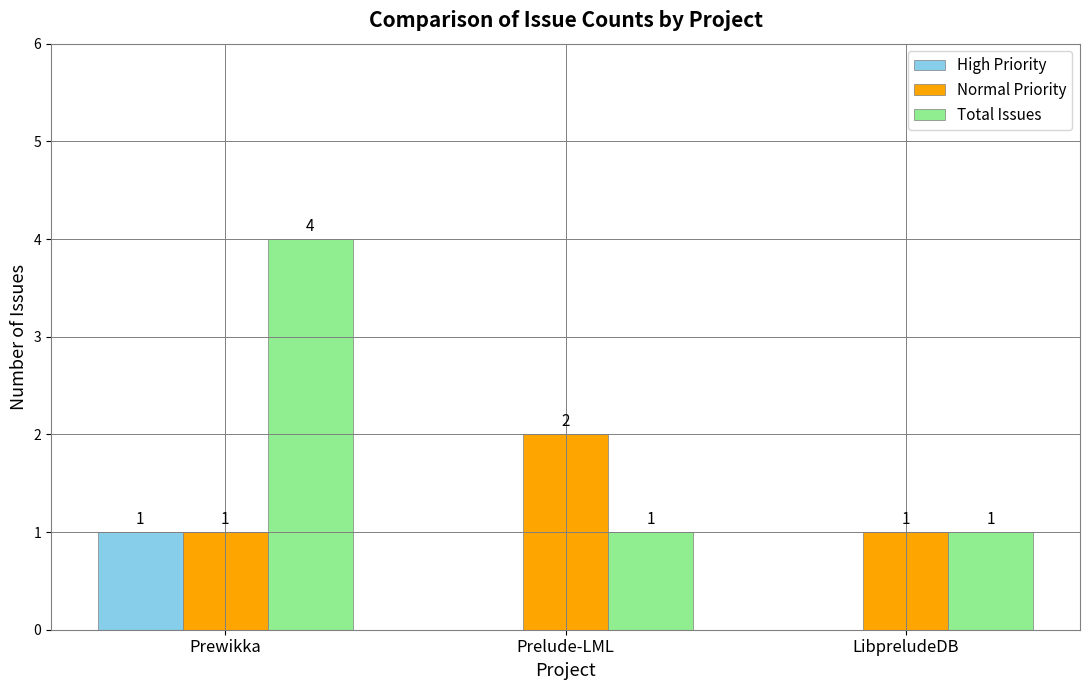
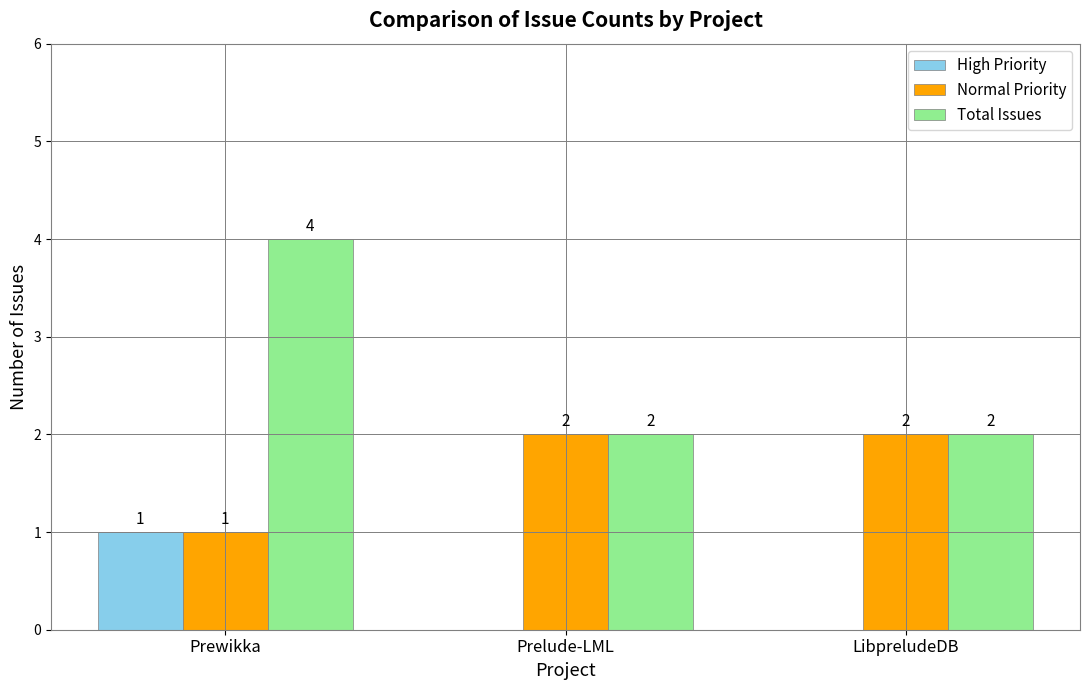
Total Issues, Prelude-LML: 1 -> 2
Normal Priority, LibpreludeDB: 1 -> 2
Total Issues, LibpreludeDB: 1 -> 2
